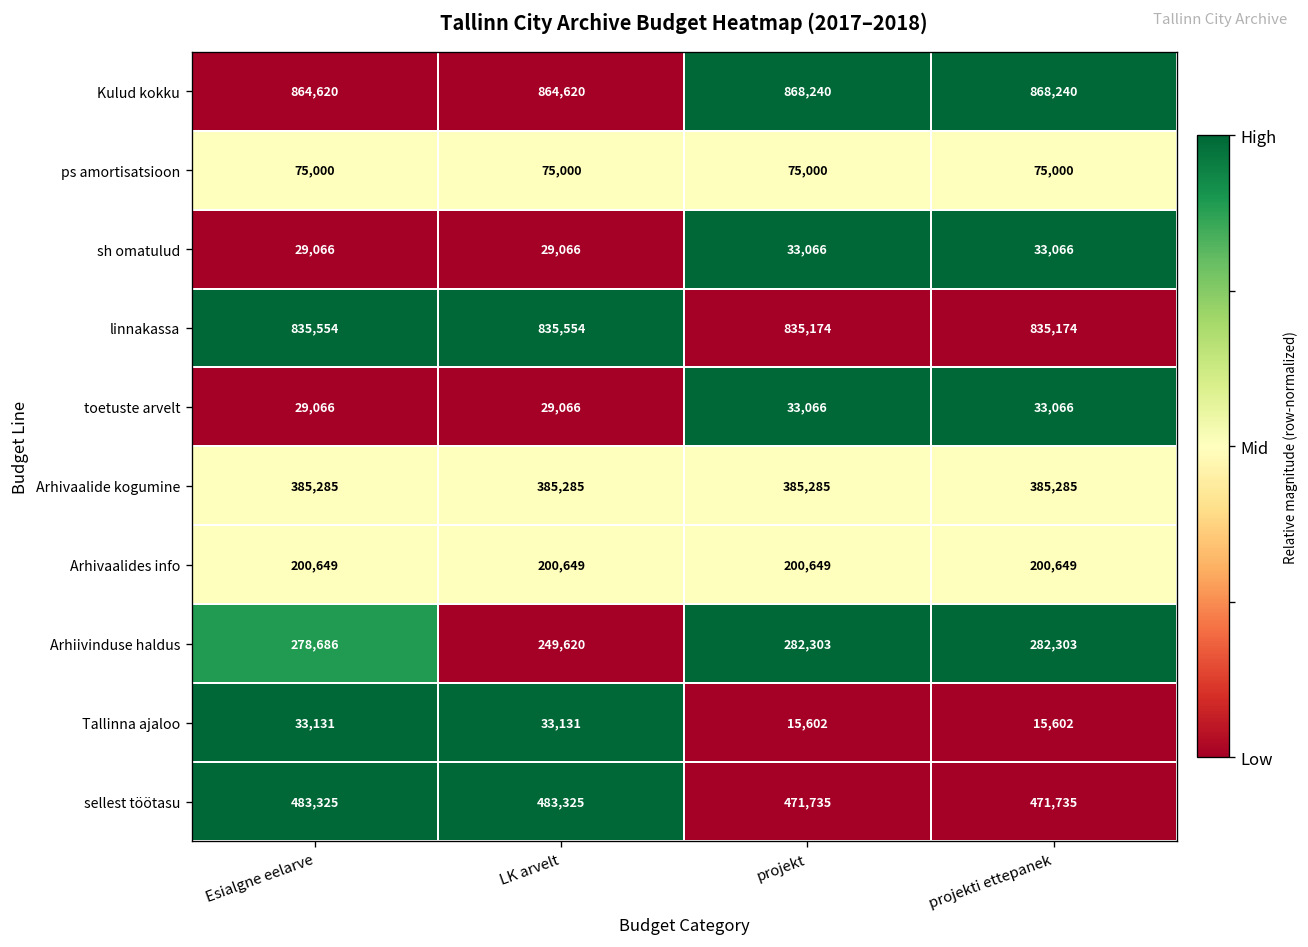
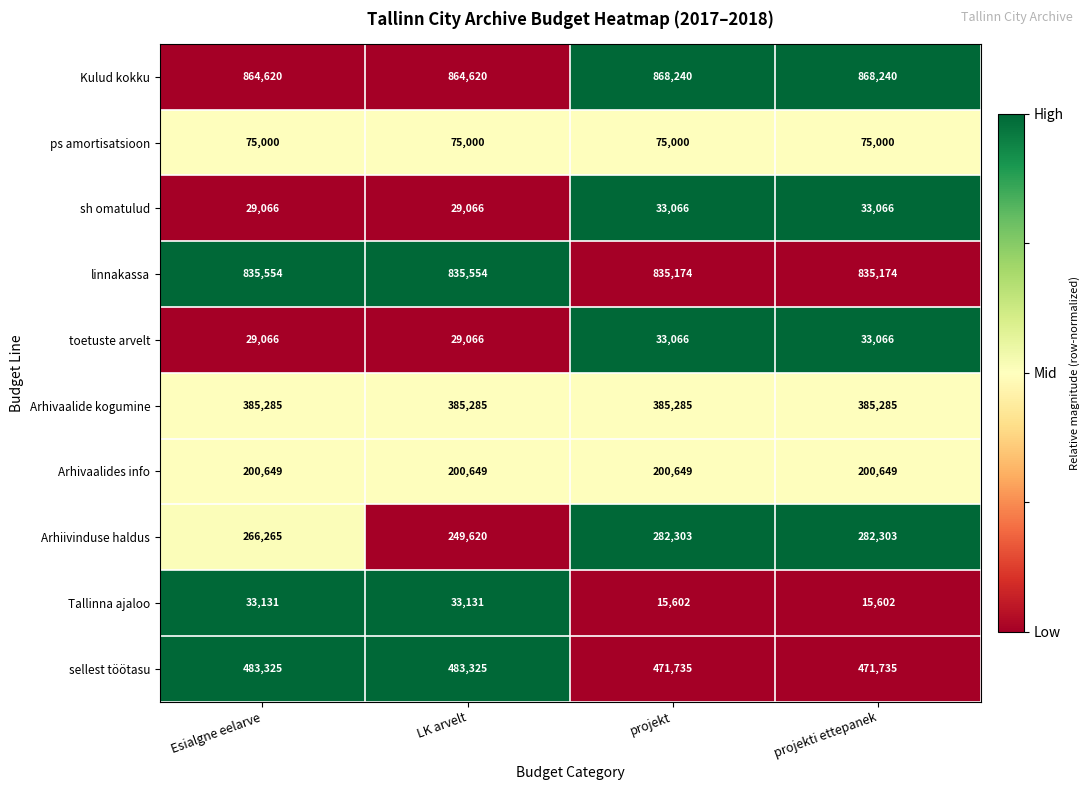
Arhiivinduse haldus, Esialgne eelarve: 278,686 -> 266,265
